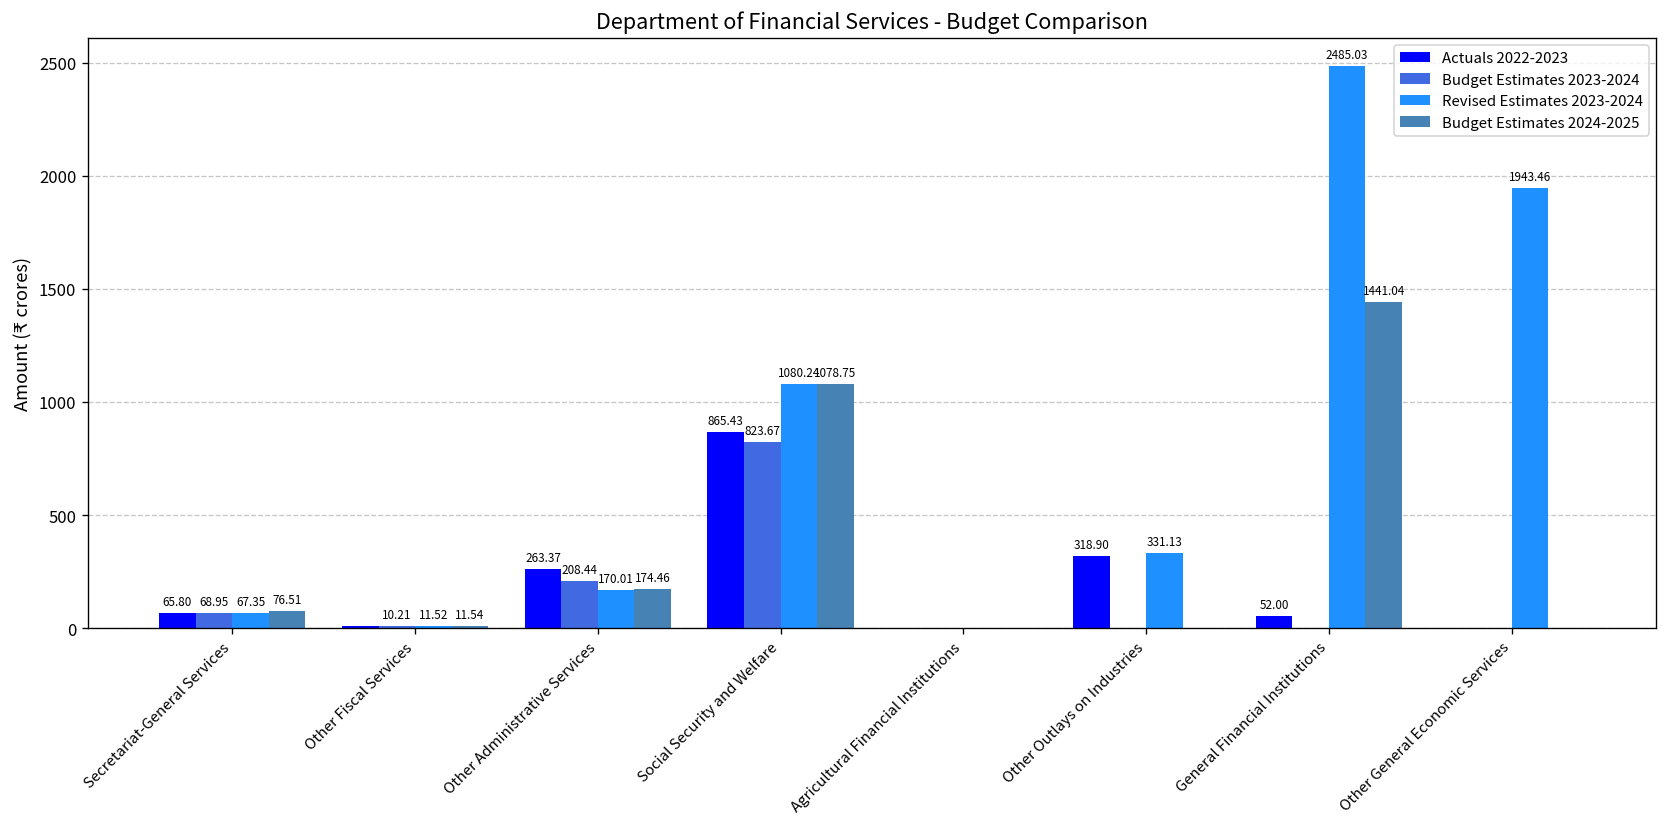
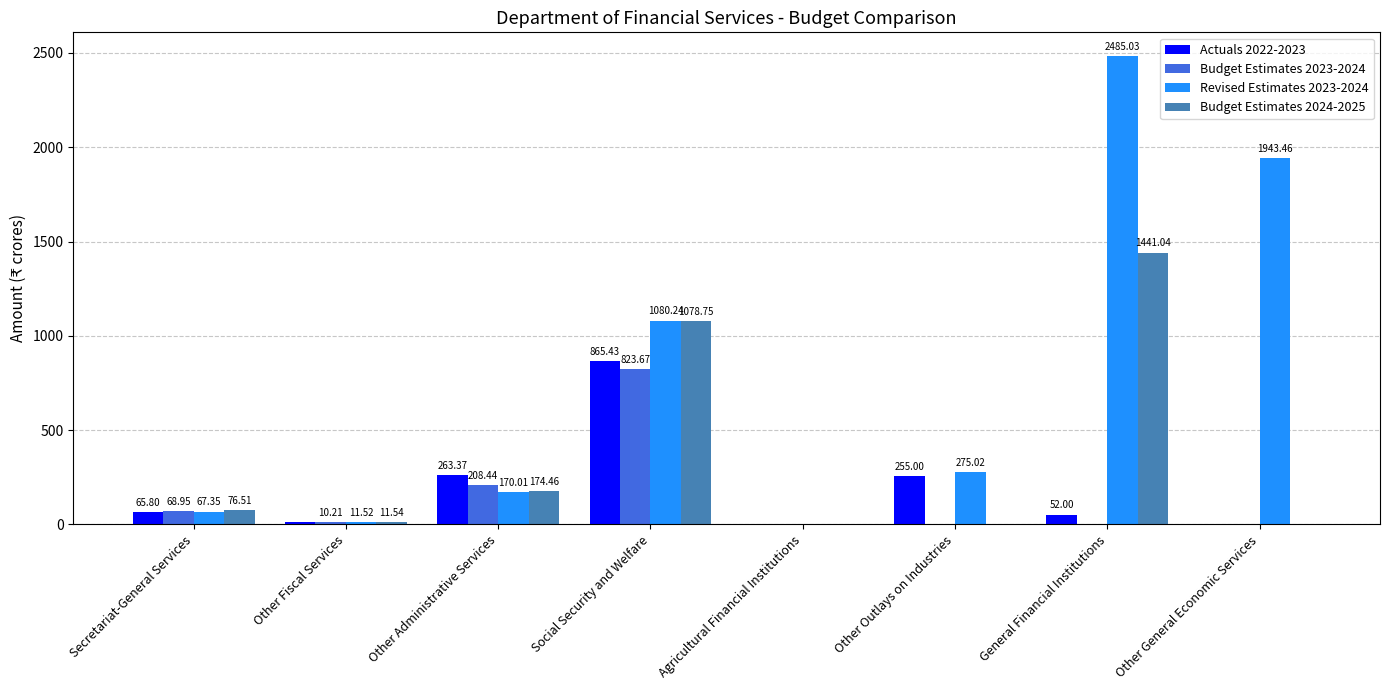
Actuals 2022-2023, Other Outlays on Industries: 318.90 -> 255.00
Revised Estimates 2023-2024, Other Outlays on Industries: 331.13 -> 275.02
